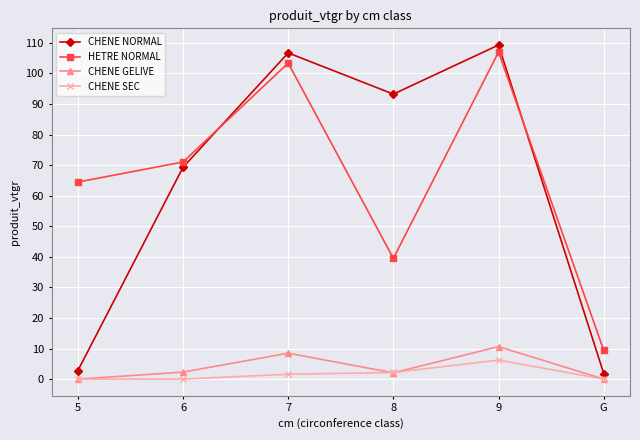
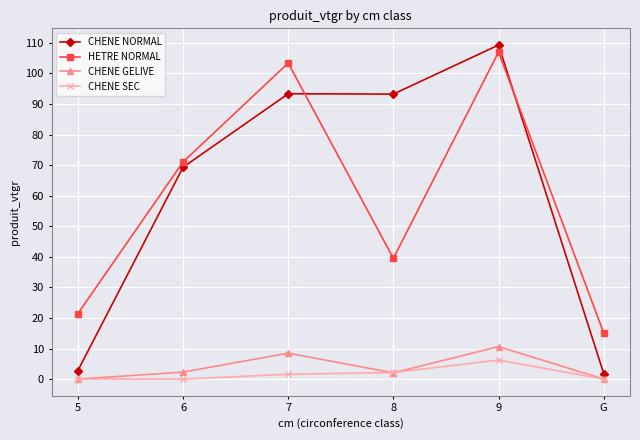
HETRE NORMAL, 5: 64 -> 21
CHENE NORMAL, 7: 107 -> 93
HETRE NORMAL, G: 9 -> 15
